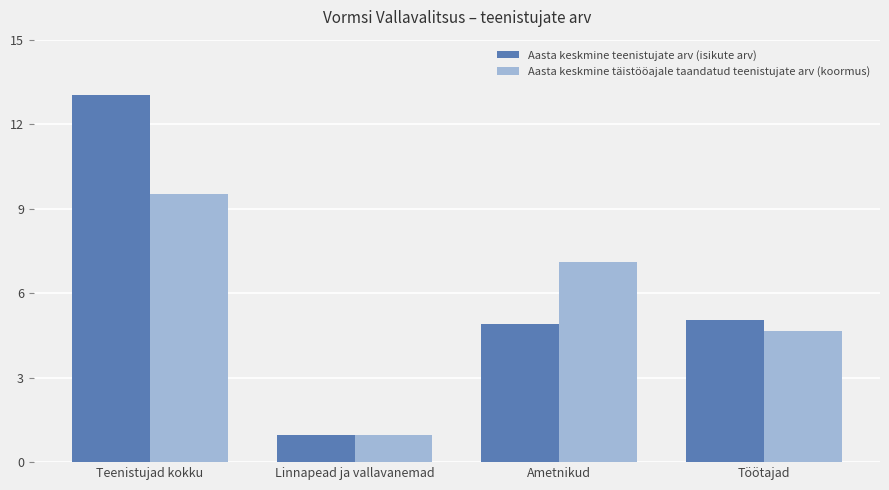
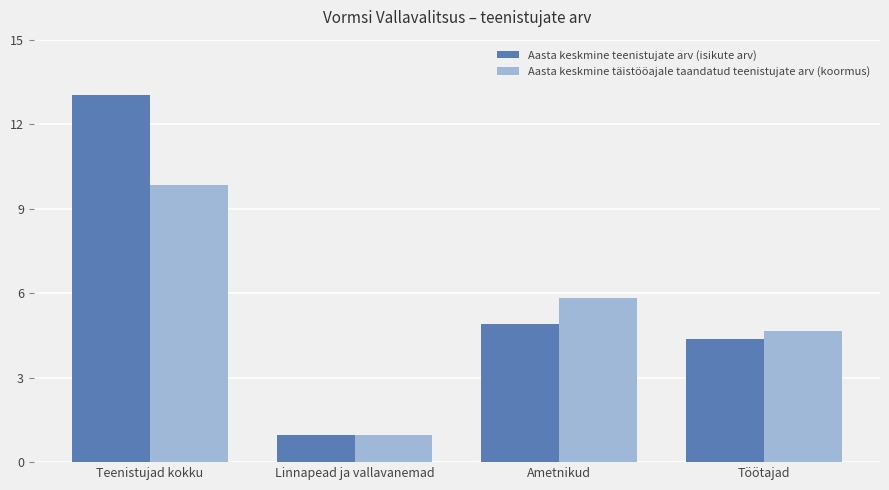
Aasta keskmine täistööajale taandatud teenistujate arv (koormus), Teenistujad kokku: 9.5 -> 9.8
Aasta keskmine täistööajale taandatud teenistujate arv (koormus), Ametnikud: 7.1 -> 5.8
Aasta keskmine teenistujate arv (isikute arv), Töötajad: 5.0 -> 4.4
